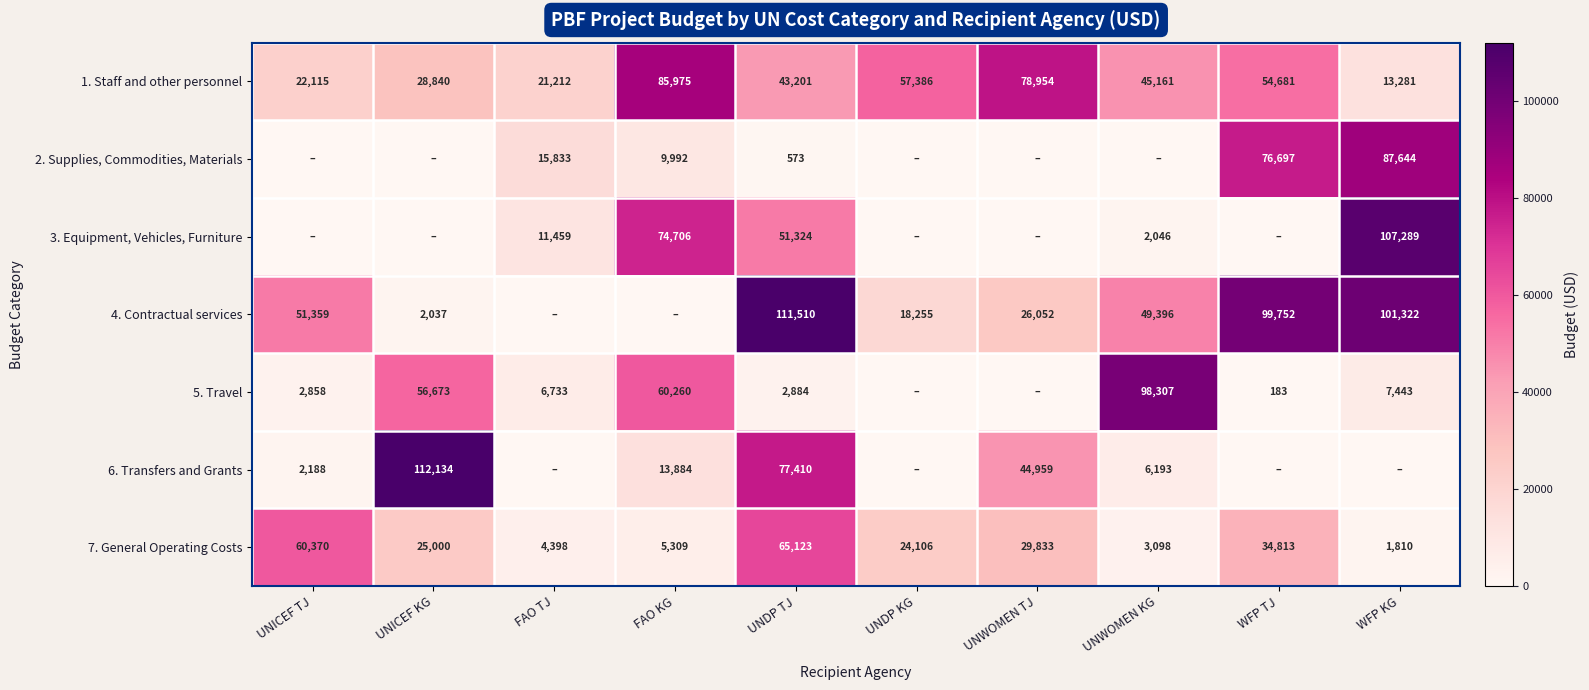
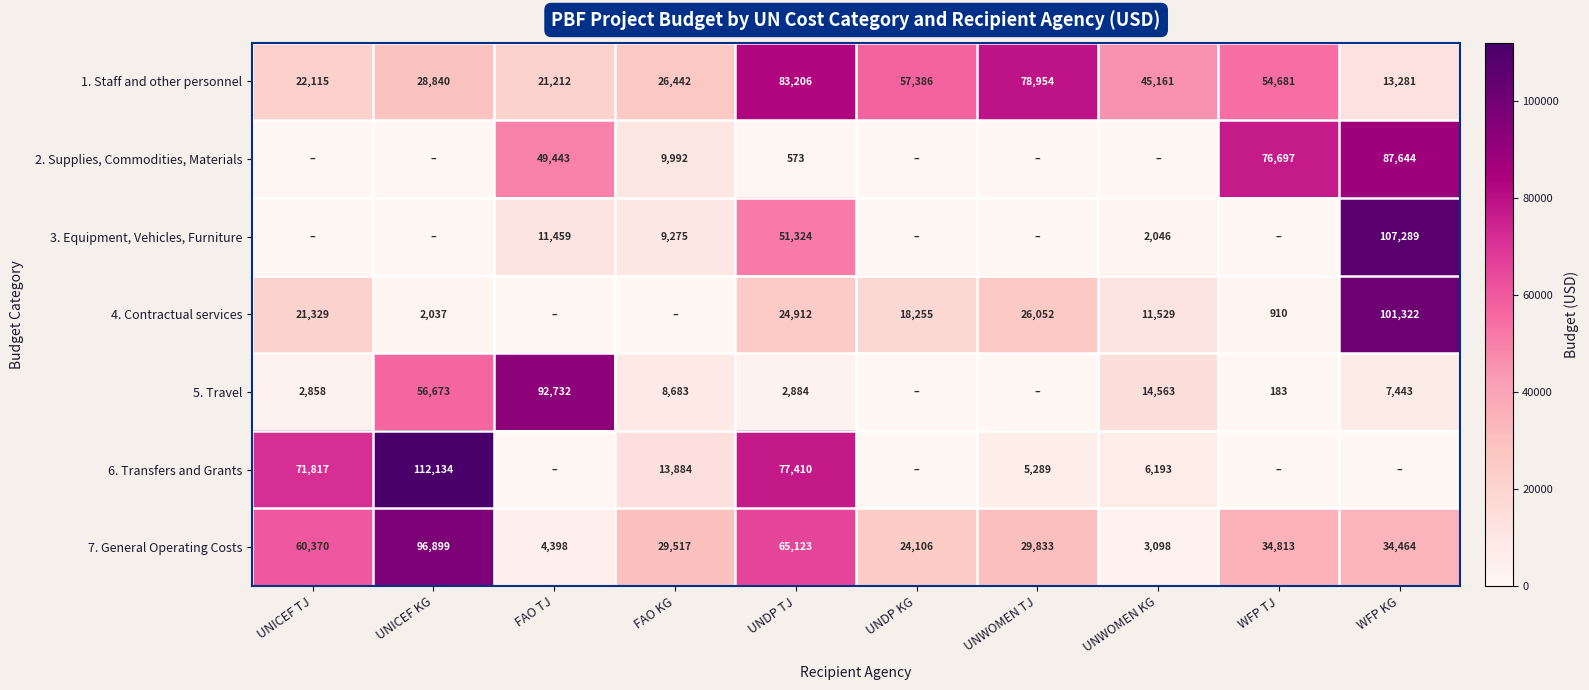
1. Staff and other personnel, FAO KG: 85,975 -> 26,442
1. Staff and other personnel, UNDP TJ: 43,201 -> 83,206
2. Supplies, Commodities, Materials, FAO TJ: 15,833 -> 49,443
3. Equipment, Vehicles, Furniture, FAO KG: 74,706 -> 9,275
4. Contractual services, UNICEF TJ: 51,359 -> 21,329
4. Contractual services, UNDP TJ: 111,510 -> 24,912
4. Contractual services, UNWOMEN KG: 49,396 -> 11,529
4. Contractual services, WFP TJ: 99,752 -> 910
5. Travel, FAO TJ: 6,733 -> 92,732
5. Travel, FAO KG: 60,260 -> 8,683
5. Travel, UNWOMEN KG: 98,307 -> 14,563
6. Transfers and Grants, UNICEF TJ: 2,188 -> 71,817
6. Transfers and Grants, UNWOMEN TJ: 44,959 -> 5,289
7. General Operating Costs, UNICEF KG: 25,000 -> 96,899
7. General Operating Costs, FAO KG: 5,309 -> 29,517
7. General Operating Costs, WFP KG: 1,810 -> 34,464
